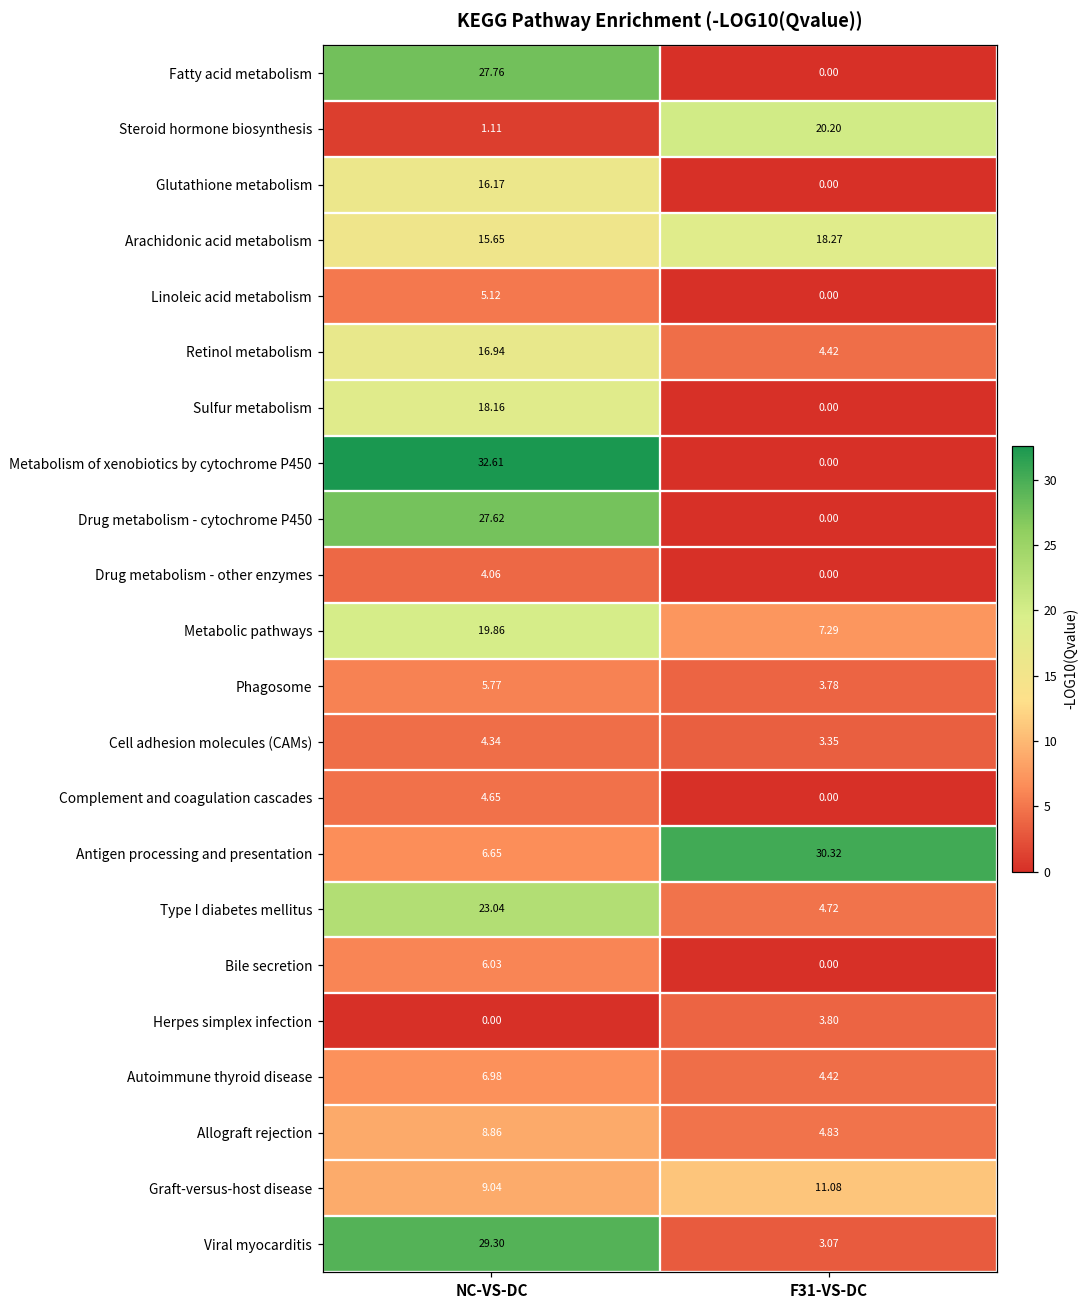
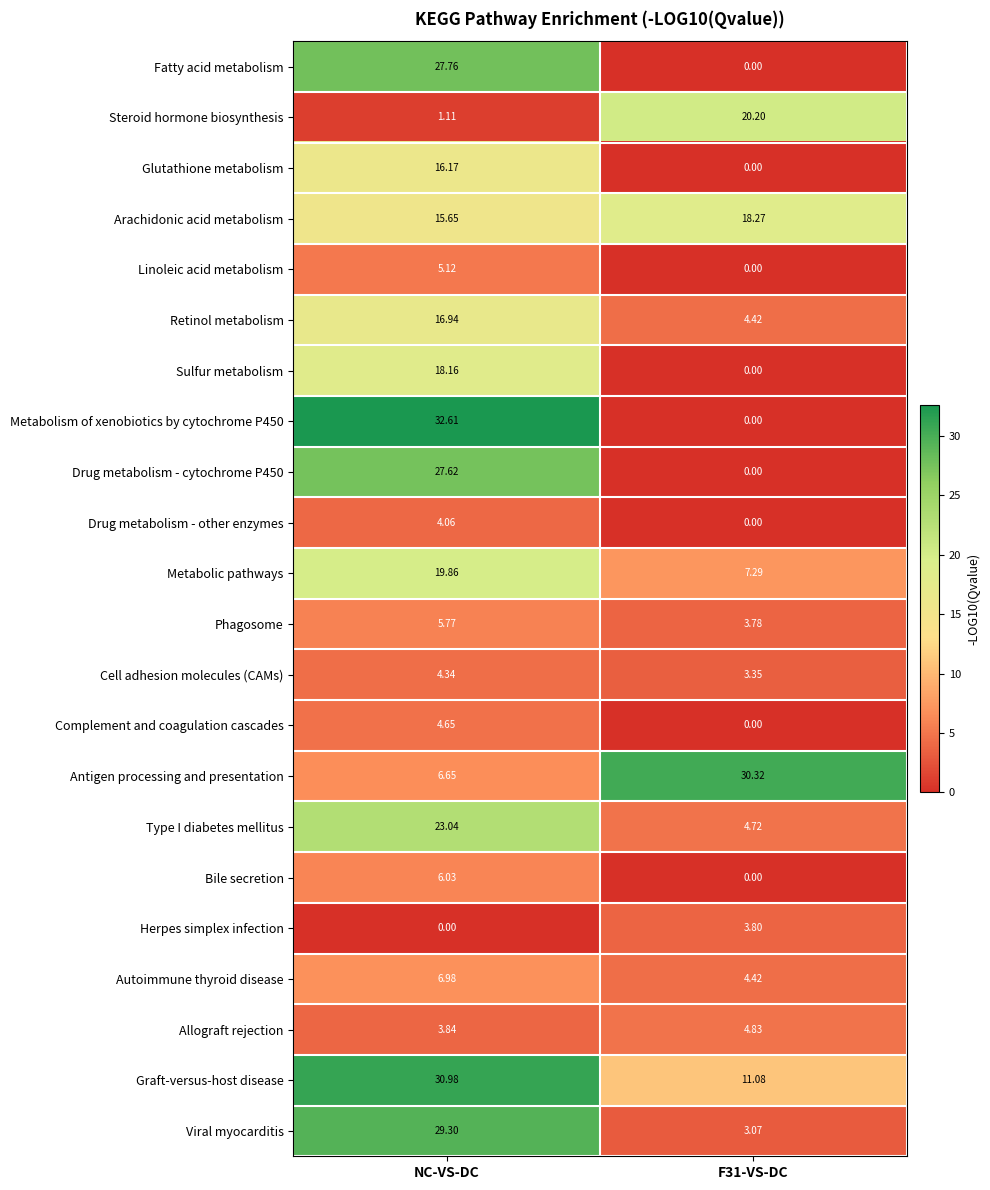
Allograft rejection, NC-VS-DC: 8.86 -> 3.84
Graft-versus-host disease, NC-VS-DC: 9.04 -> 30.98
